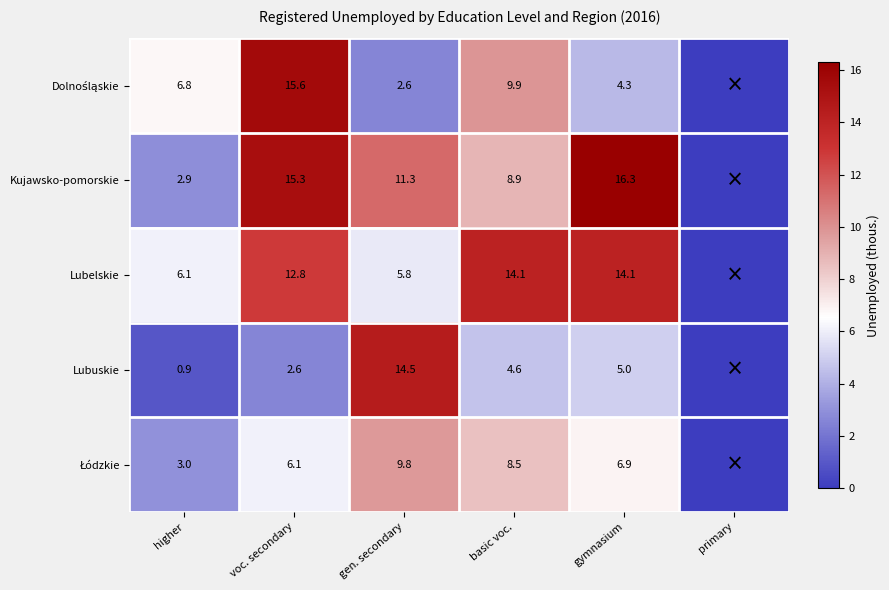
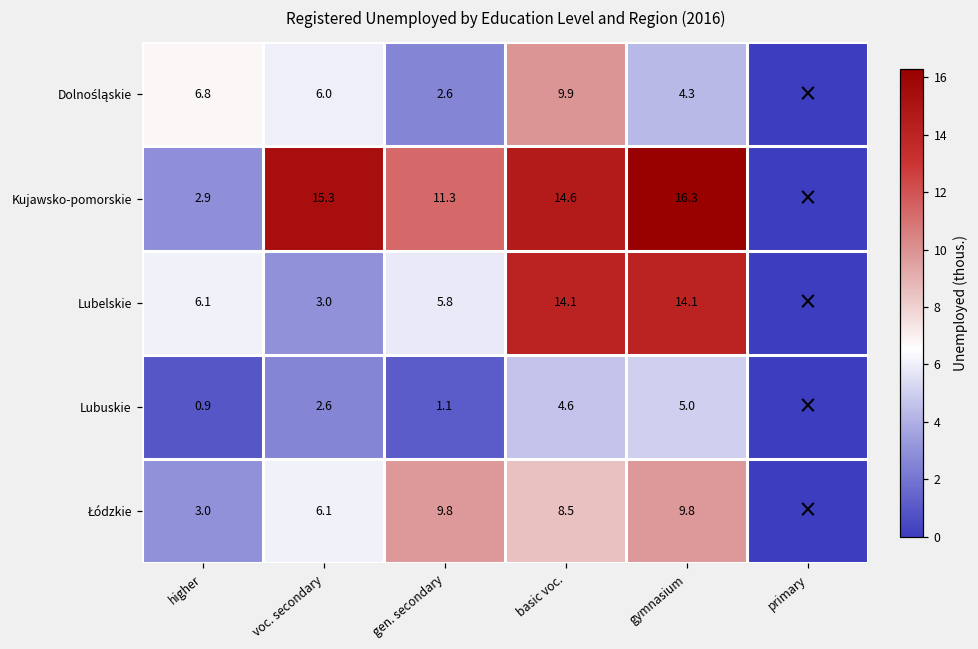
Dolnośląskie, voc. secondary: 15.6 -> 6.0
Kujawsko-pomorskie, basic voc.: 8.9 -> 14.6
Lubelskie, voc. secondary: 12.8 -> 3.0
Lubuskie, gen. secondary: 14.5 -> 1.1
Łódzkie, gymnasium: 6.9 -> 9.8
